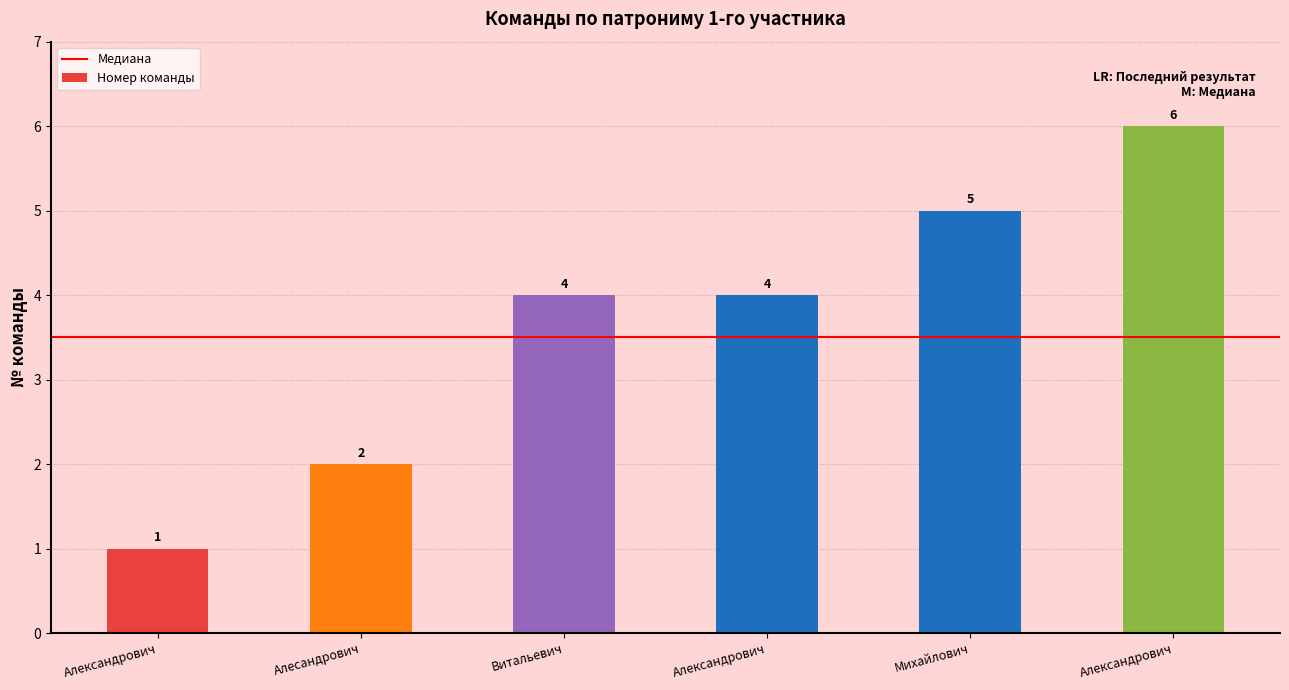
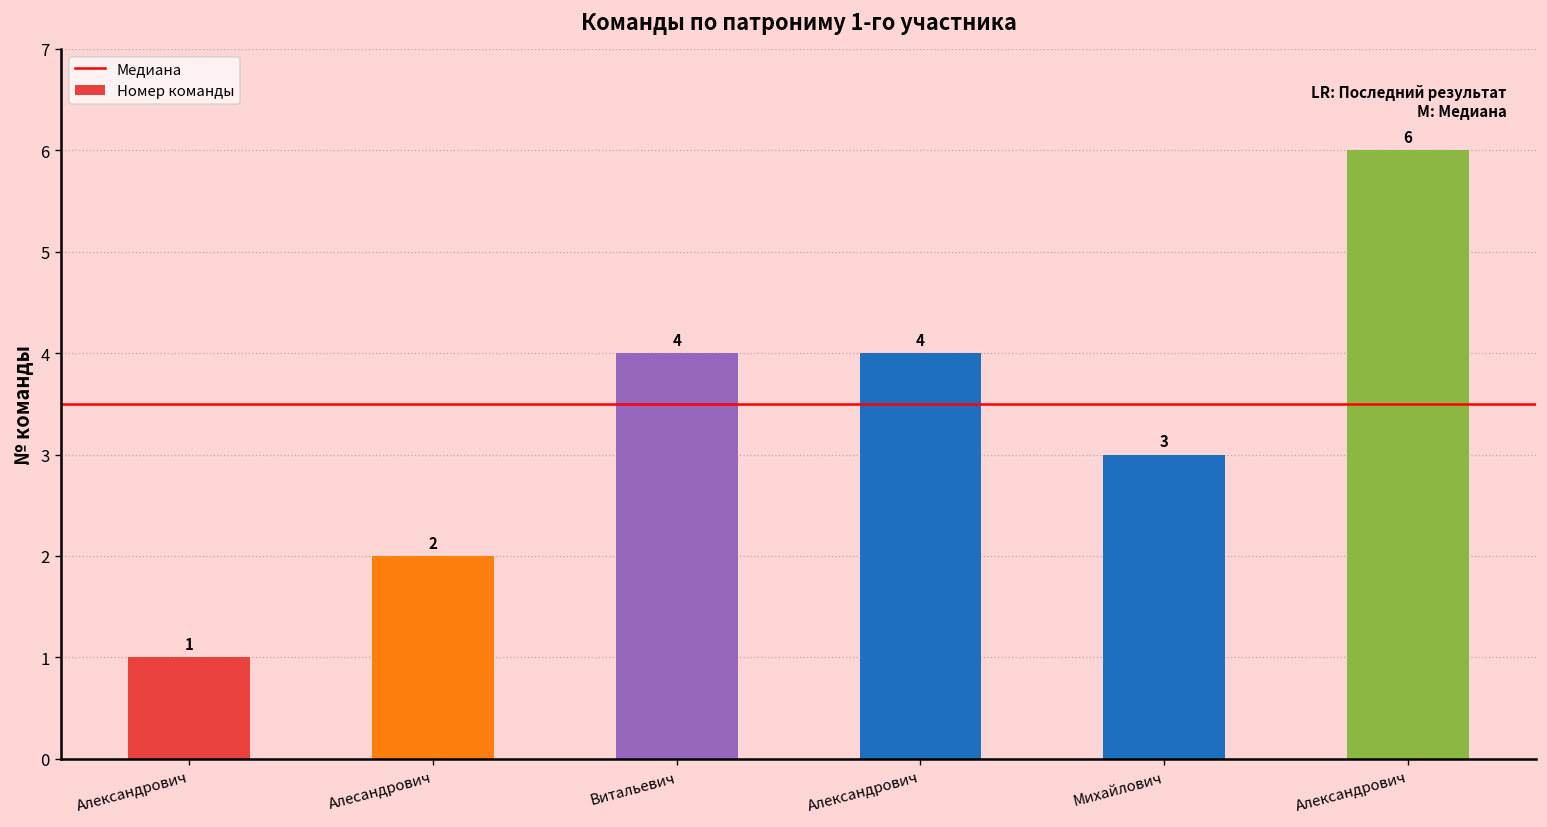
Михайлович: 5 -> 3
